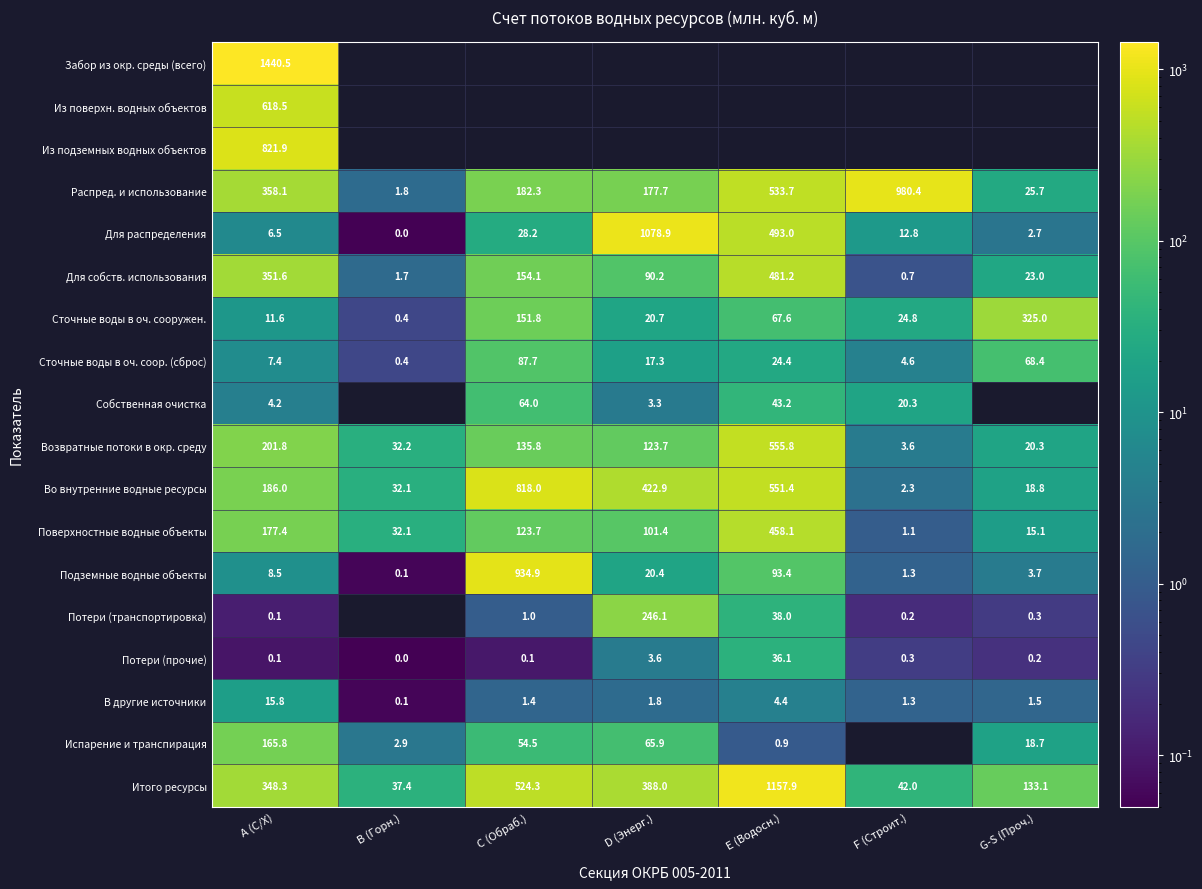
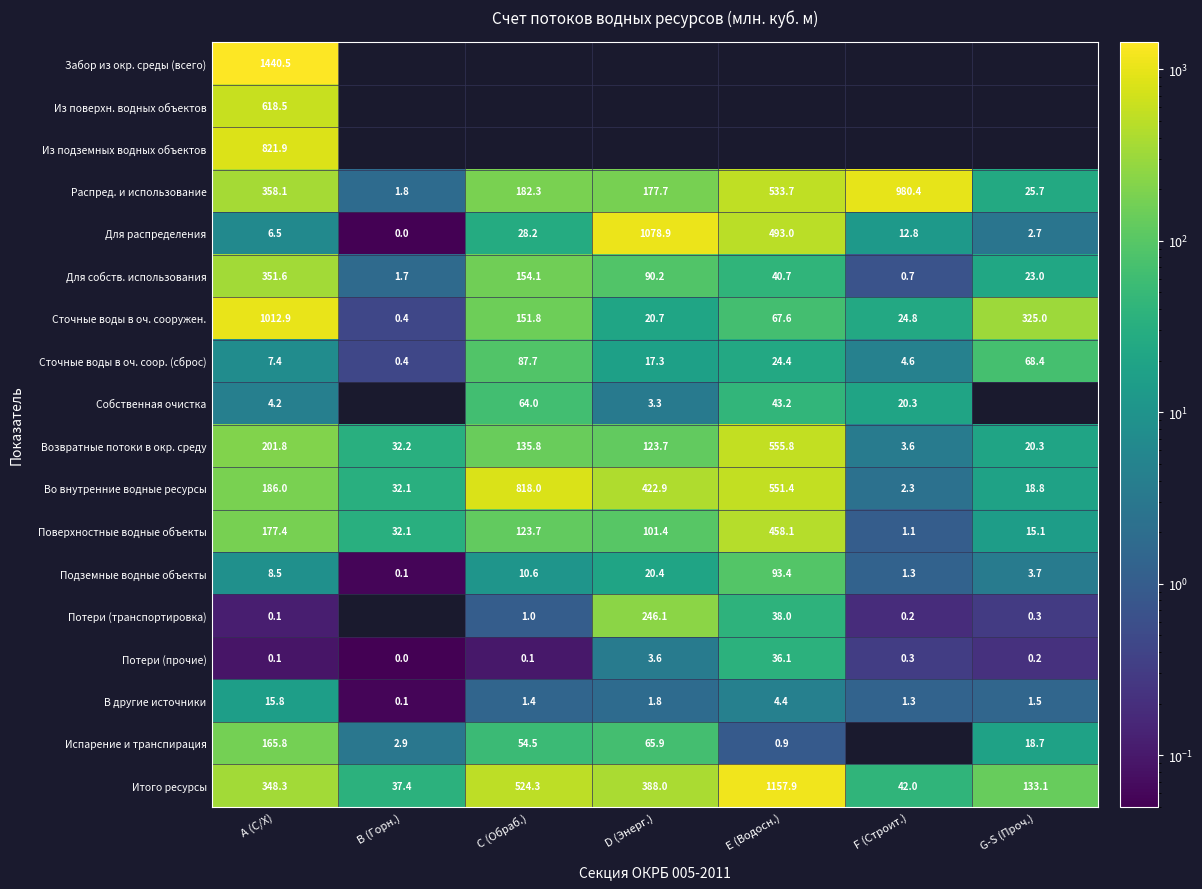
Для собств. использования, Е (Водосн.): 481.2 -> 40.7
Сточные воды в оч. сооружен., А (С/Х): 11.6 -> 1012.9
Подземные водные объекты, С (Обраб.): 934.9 -> 10.6
